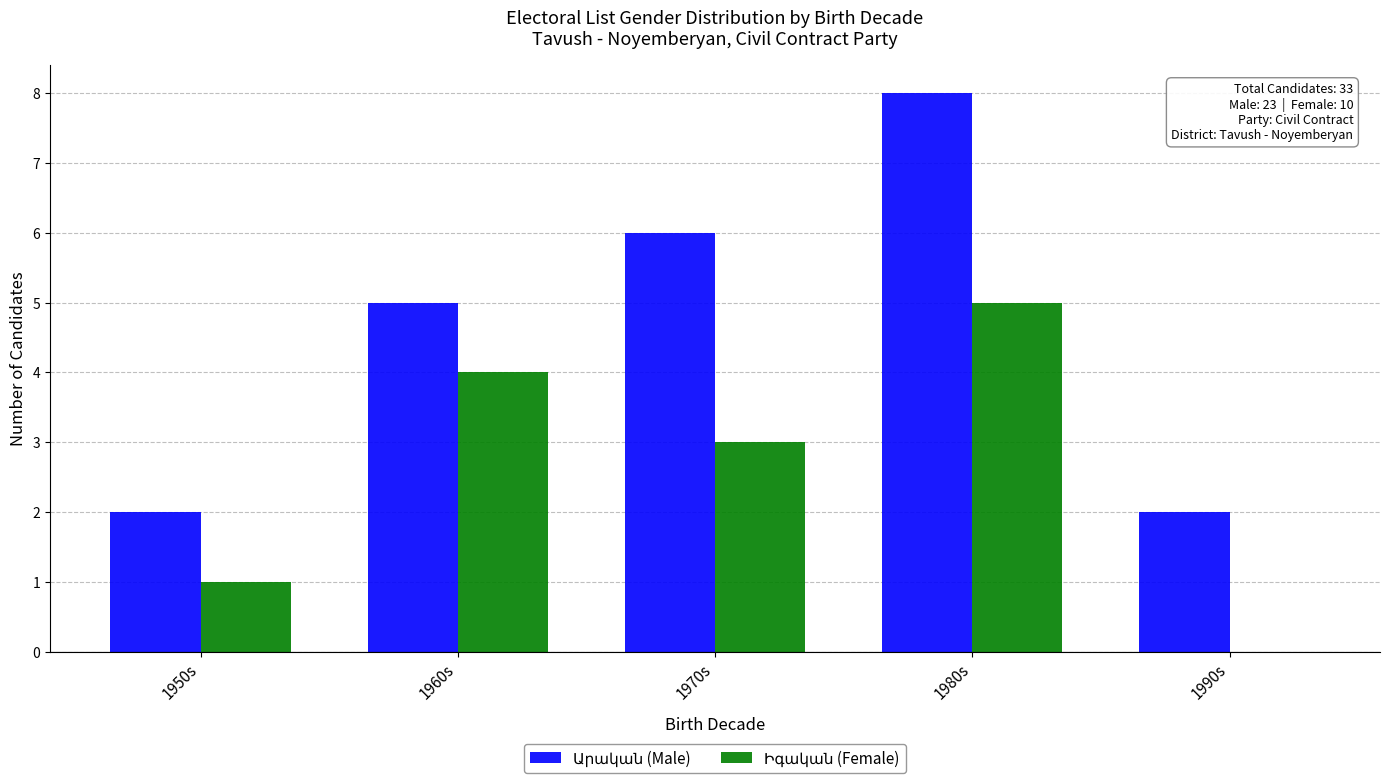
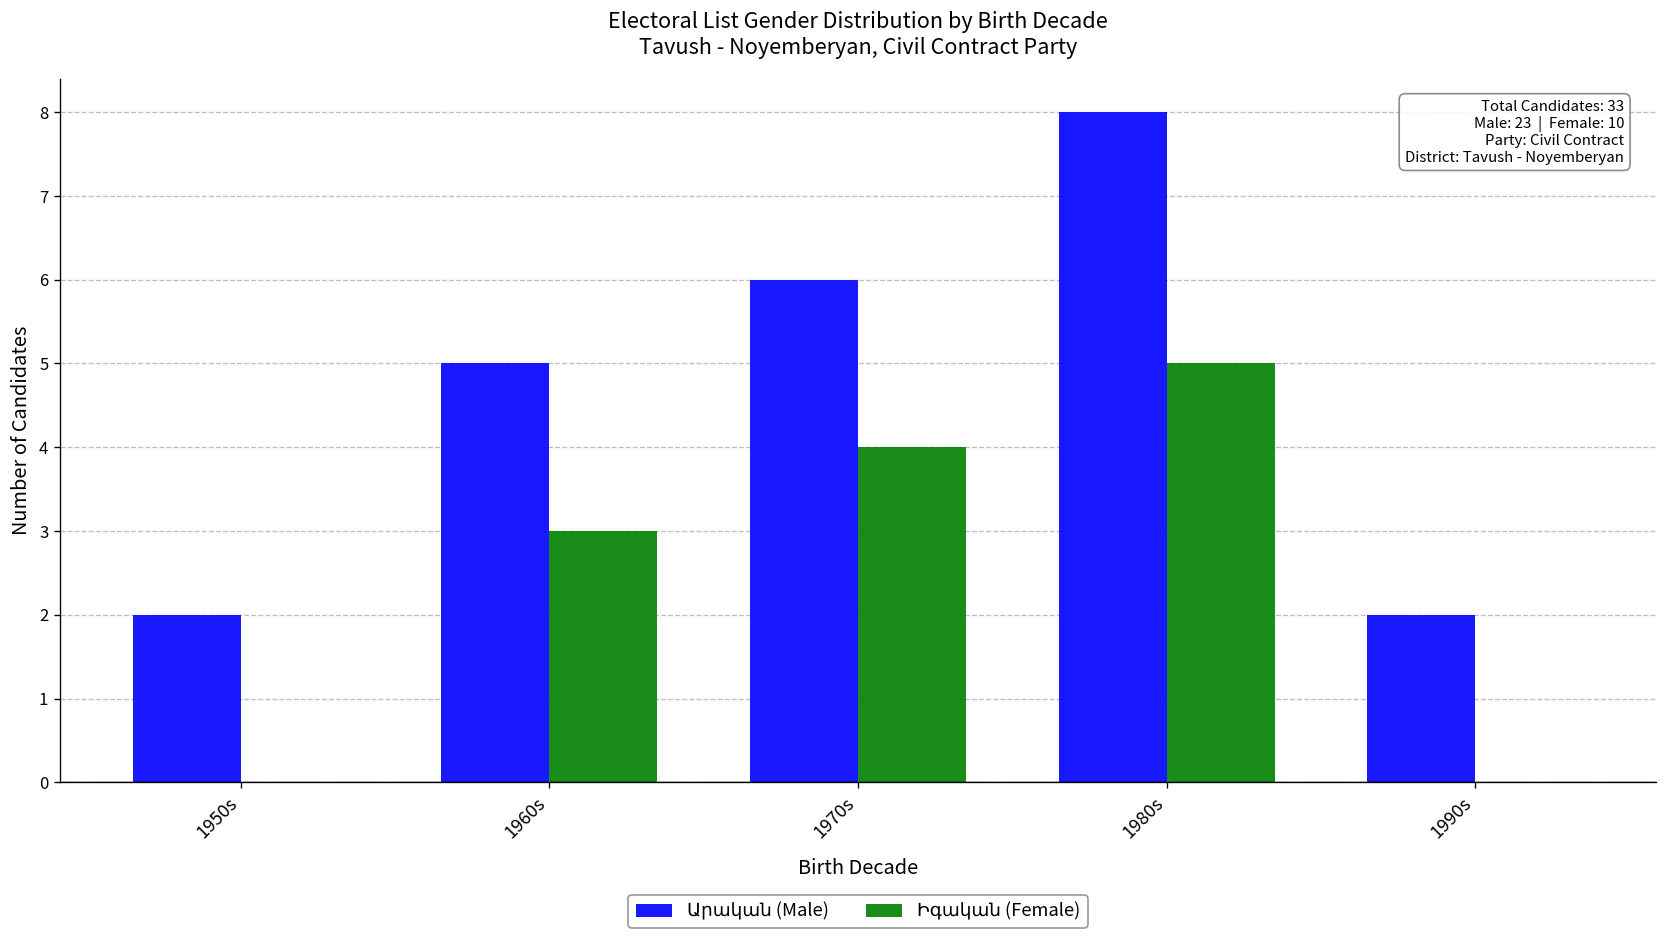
Իգական (Female), 1950s: 1 -> 0
Իգական (Female), 1960s: 4 -> 3
Իգական (Female), 1970s: 3 -> 4
